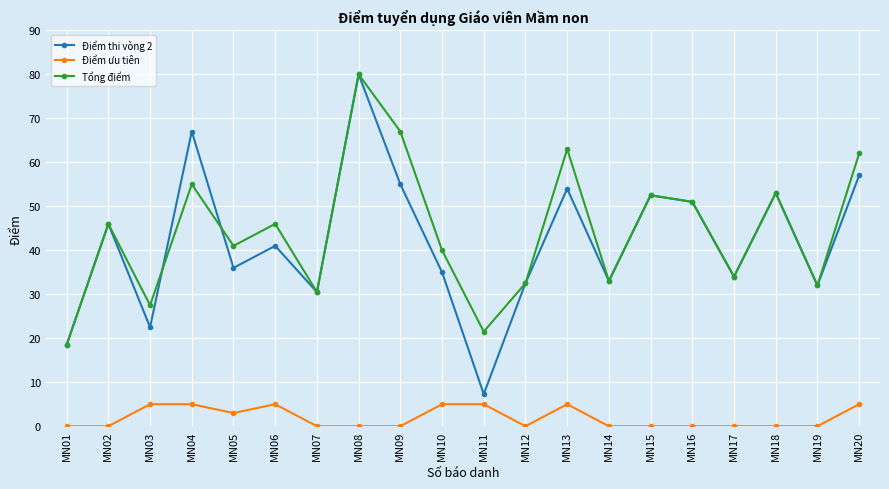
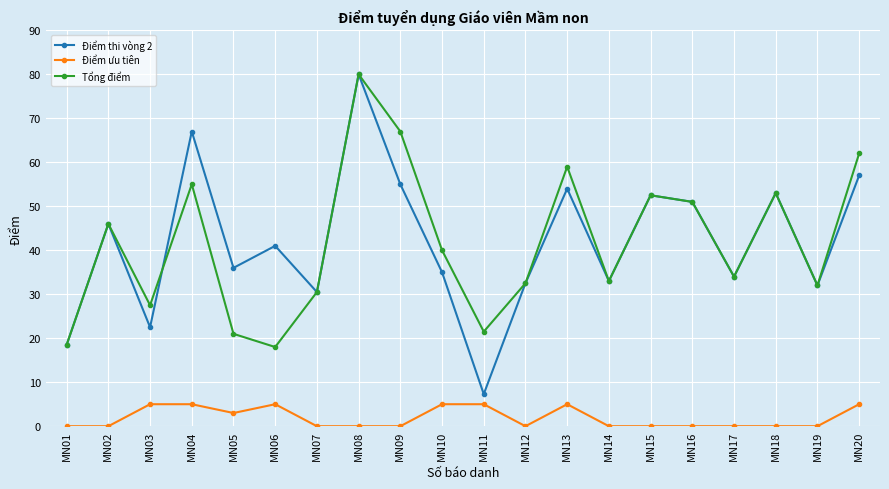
Tổng điểm, MN05: 41 -> 21
Tổng điểm, MN06: 46 -> 18
Tổng điểm, MN13: 63 -> 59
